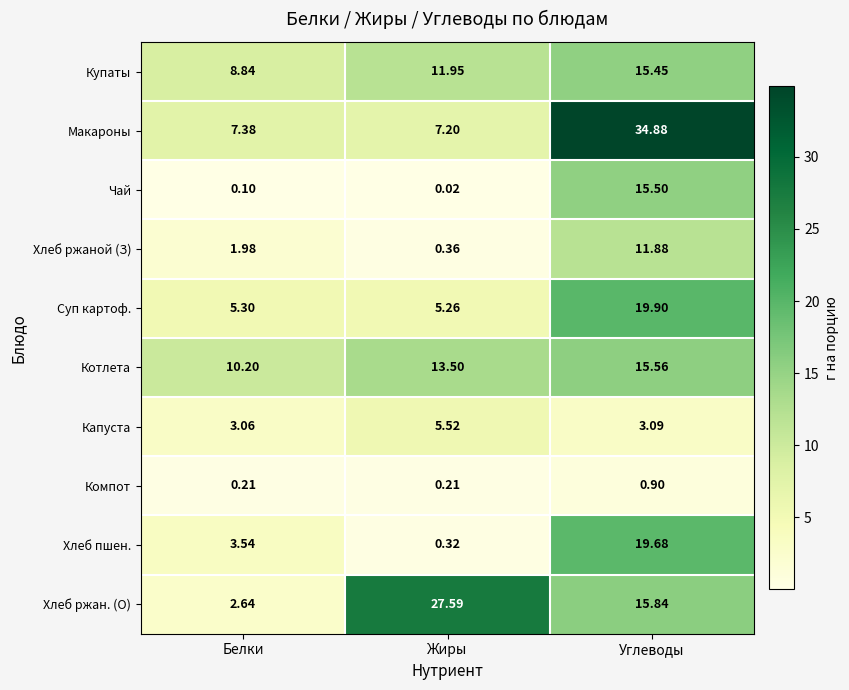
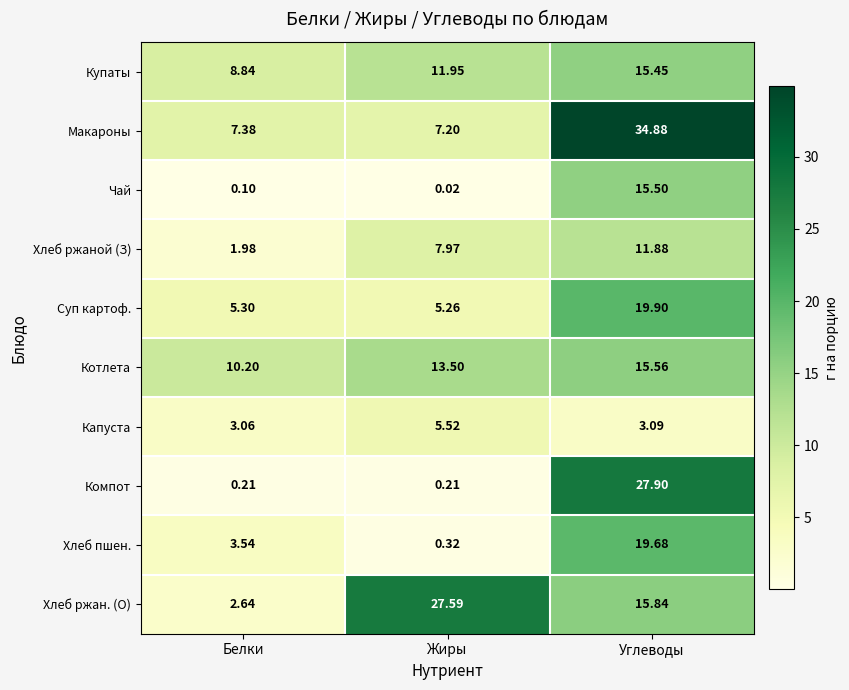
Хлеб ржаной (З), Жиры: 0.36 -> 7.97
Компот, Углеводы: 0.90 -> 27.90
